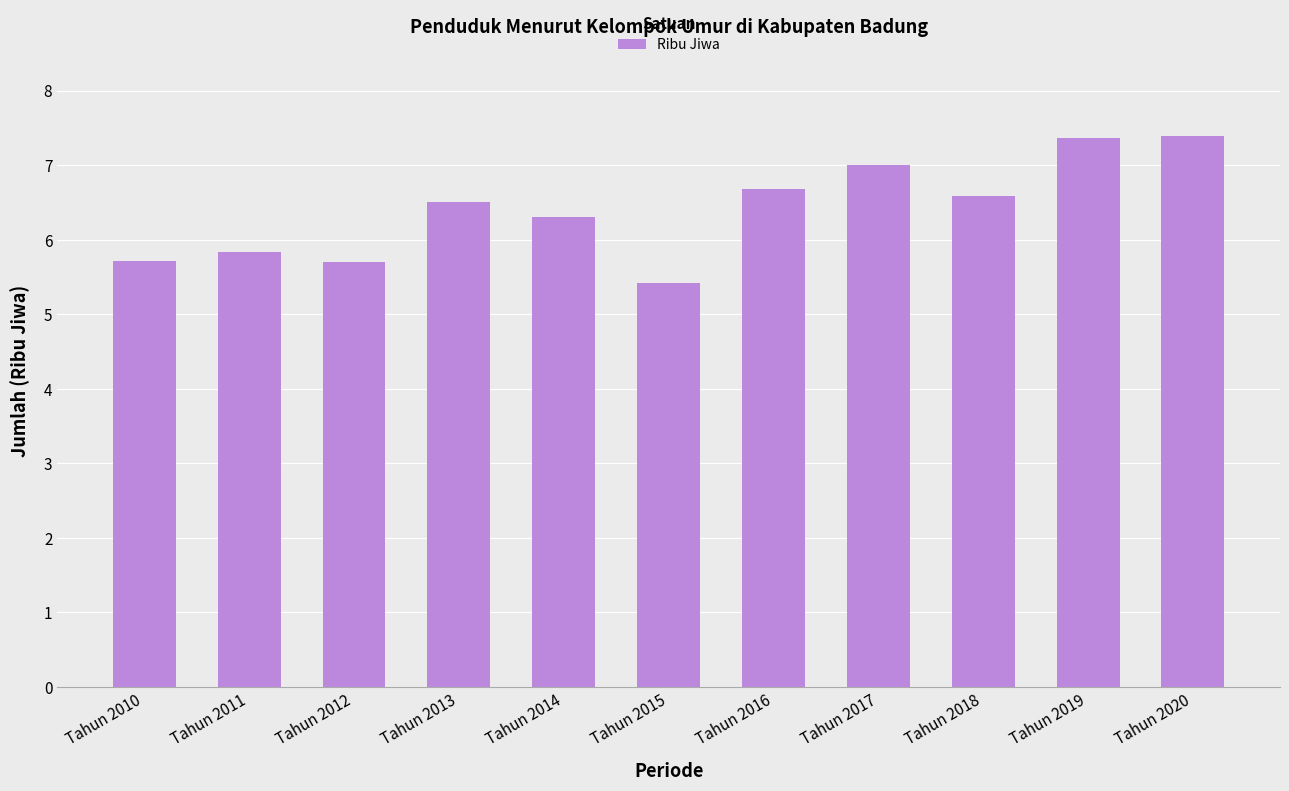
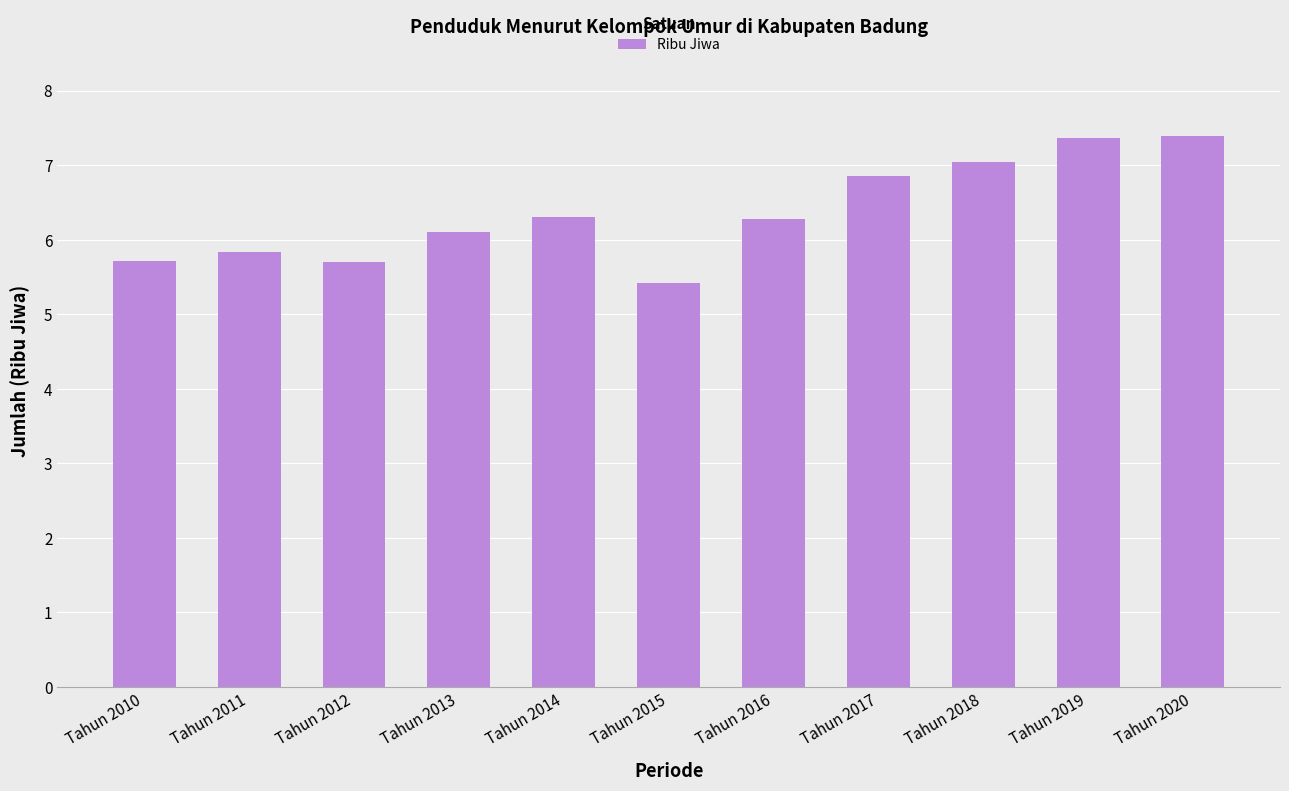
Tahun 2013: 6.5 -> 6.1
Tahun 2016: 6.7 -> 6.3
Tahun 2017: 7.0 -> 6.9
Tahun 2018: 6.6 -> 7.0
